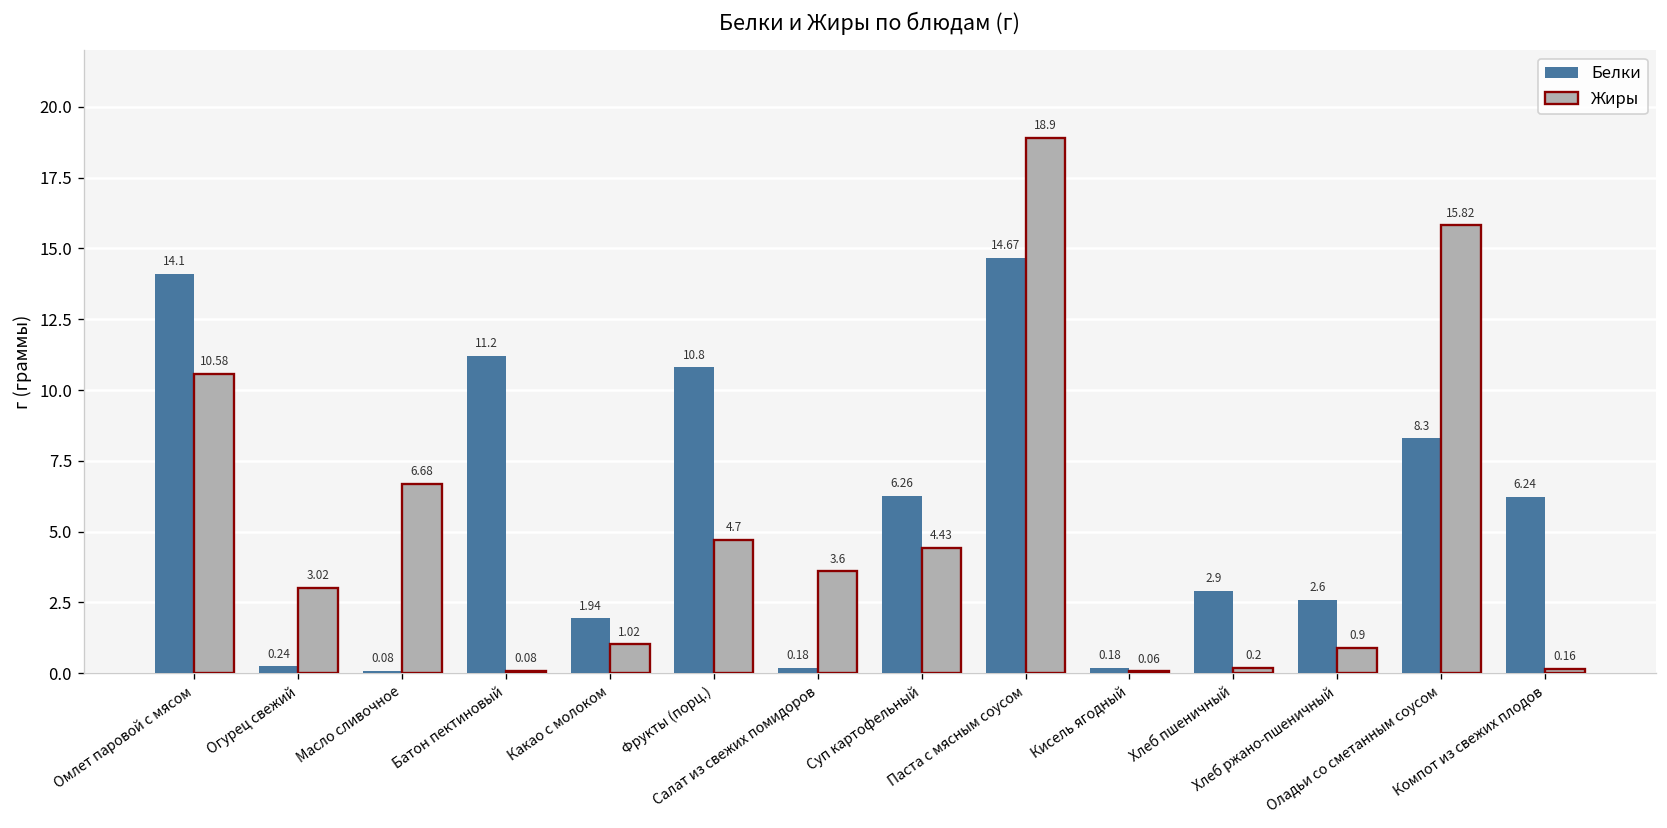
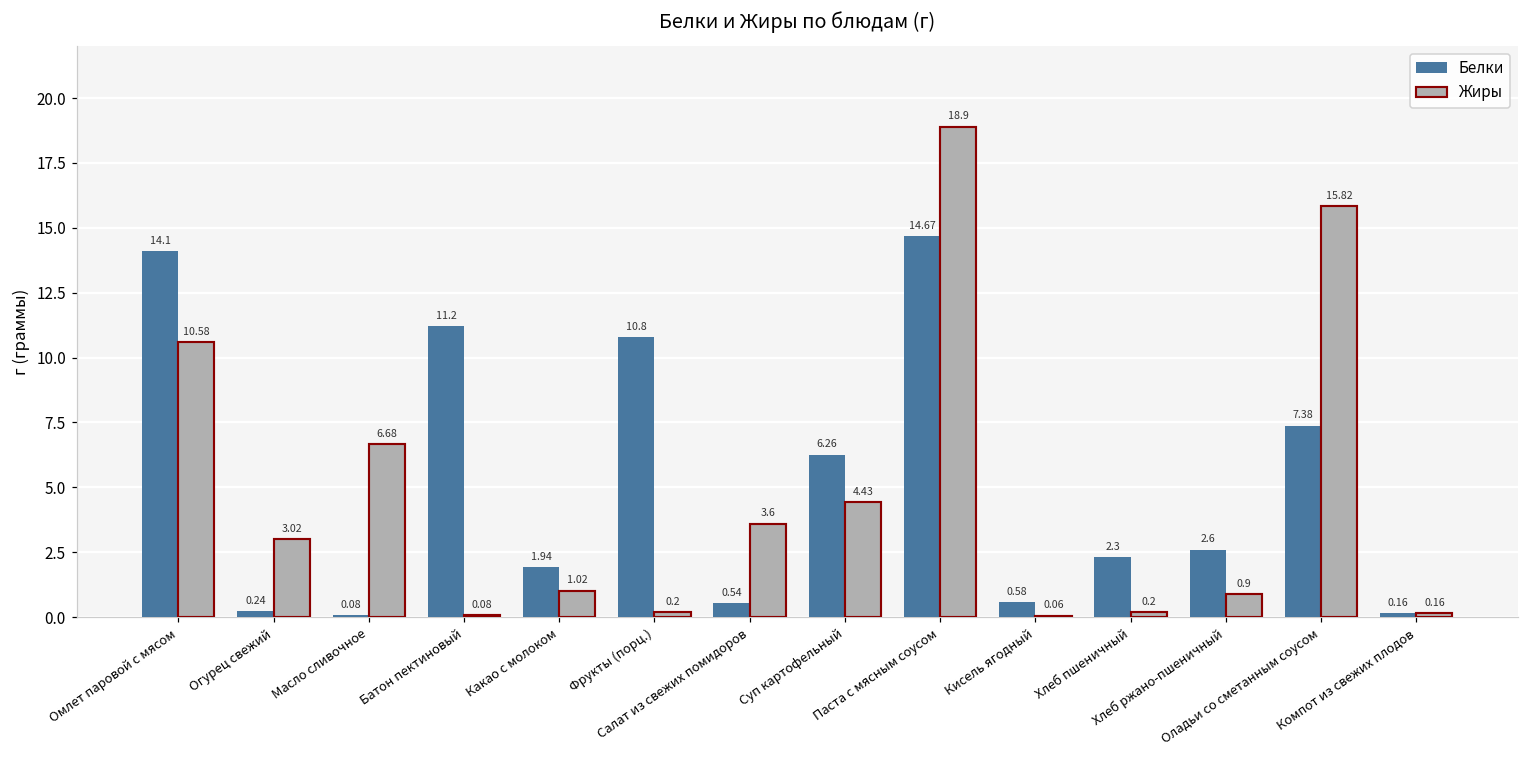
Жиры, Фрукты (порц.): 4.7 -> 0.2
Белки, Салат из свежих помидоров: 0.18 -> 0.54
Белки, Кисель ягодный: 0.18 -> 0.58
Белки, Хлеб пшеничный: 2.9 -> 2.3
Белки, Оладьи со сметанным соусом: 8.3 -> 7.38
Белки, Компот из свежих плодов: 6.24 -> 0.16
